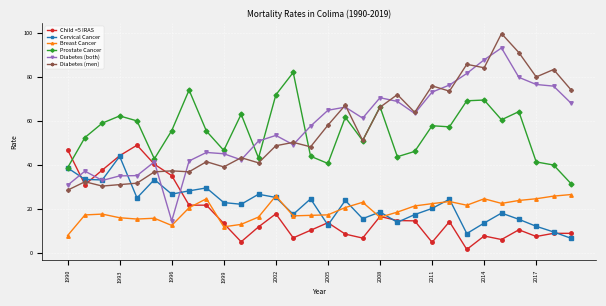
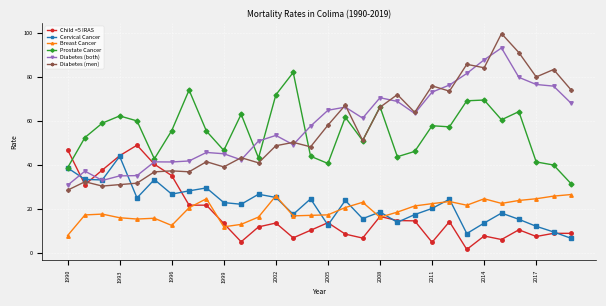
Diabetes (both), 1996: 14 -> 41
Child <5 IRAS, 2002: 18 -> 14
